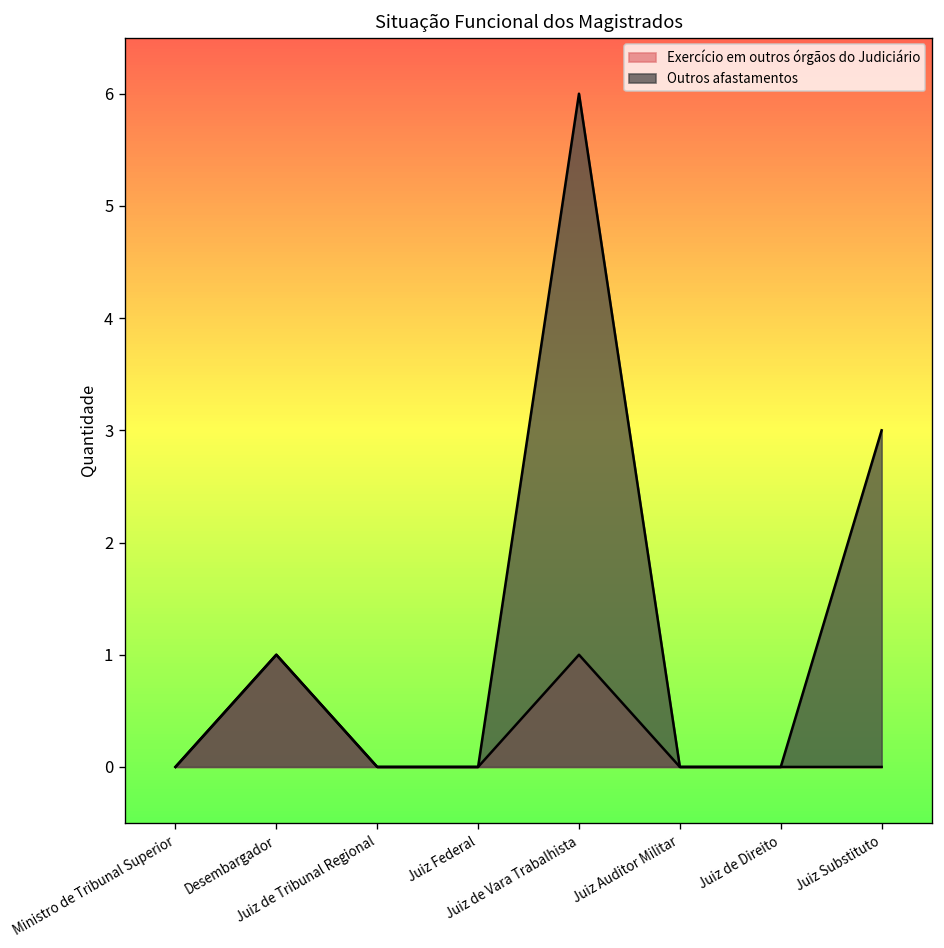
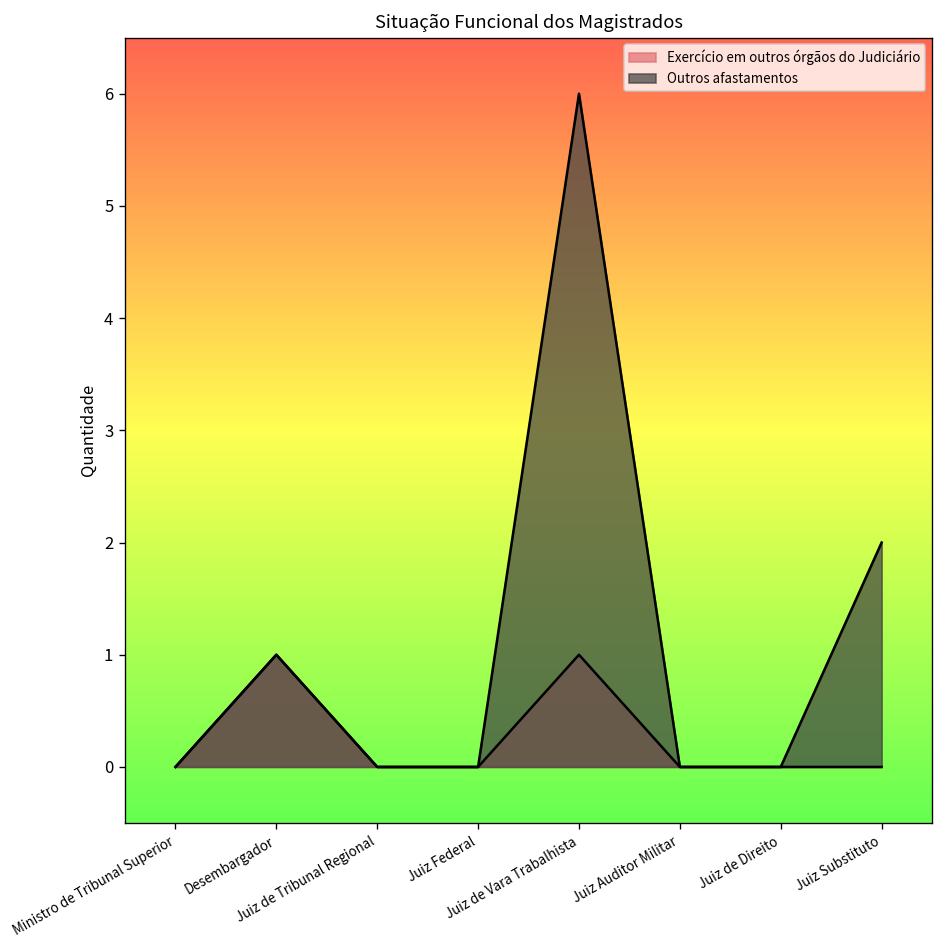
Outros afastamentos, Juiz Substituto: 3 -> 2
